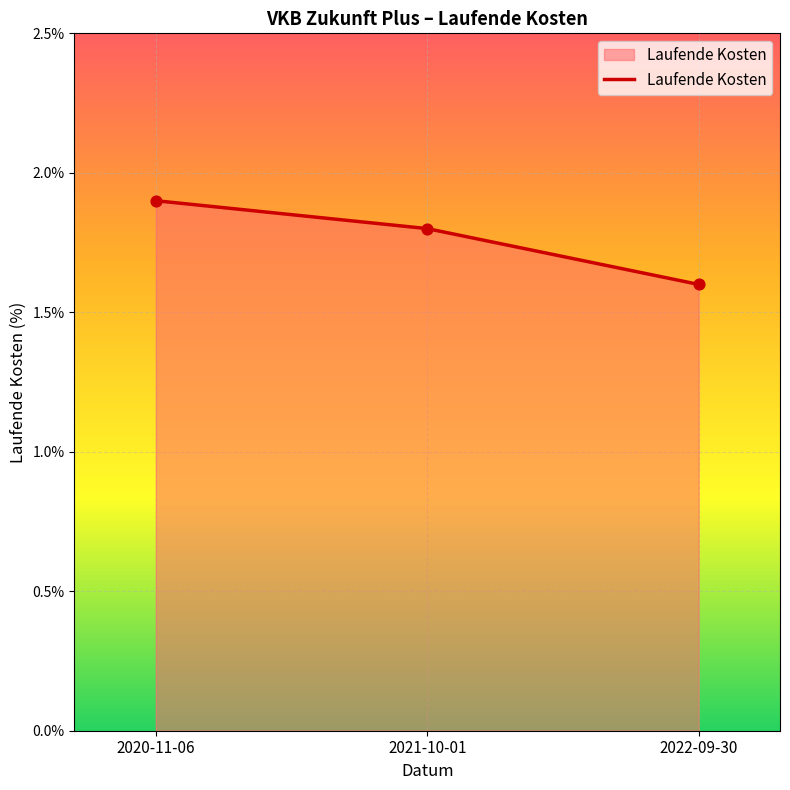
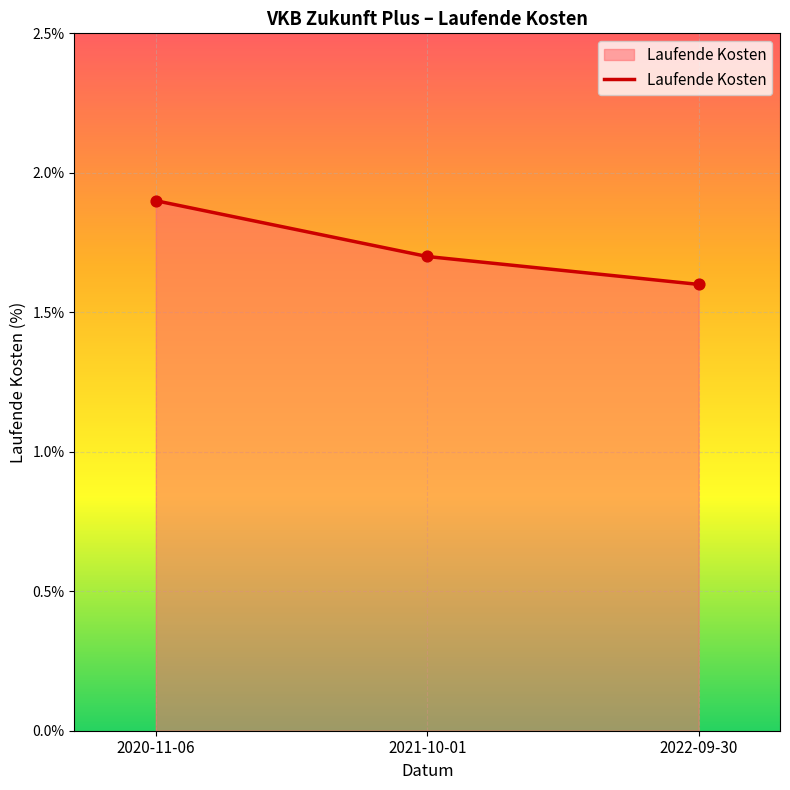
2021-10-01: 1.8% -> 1.7%
